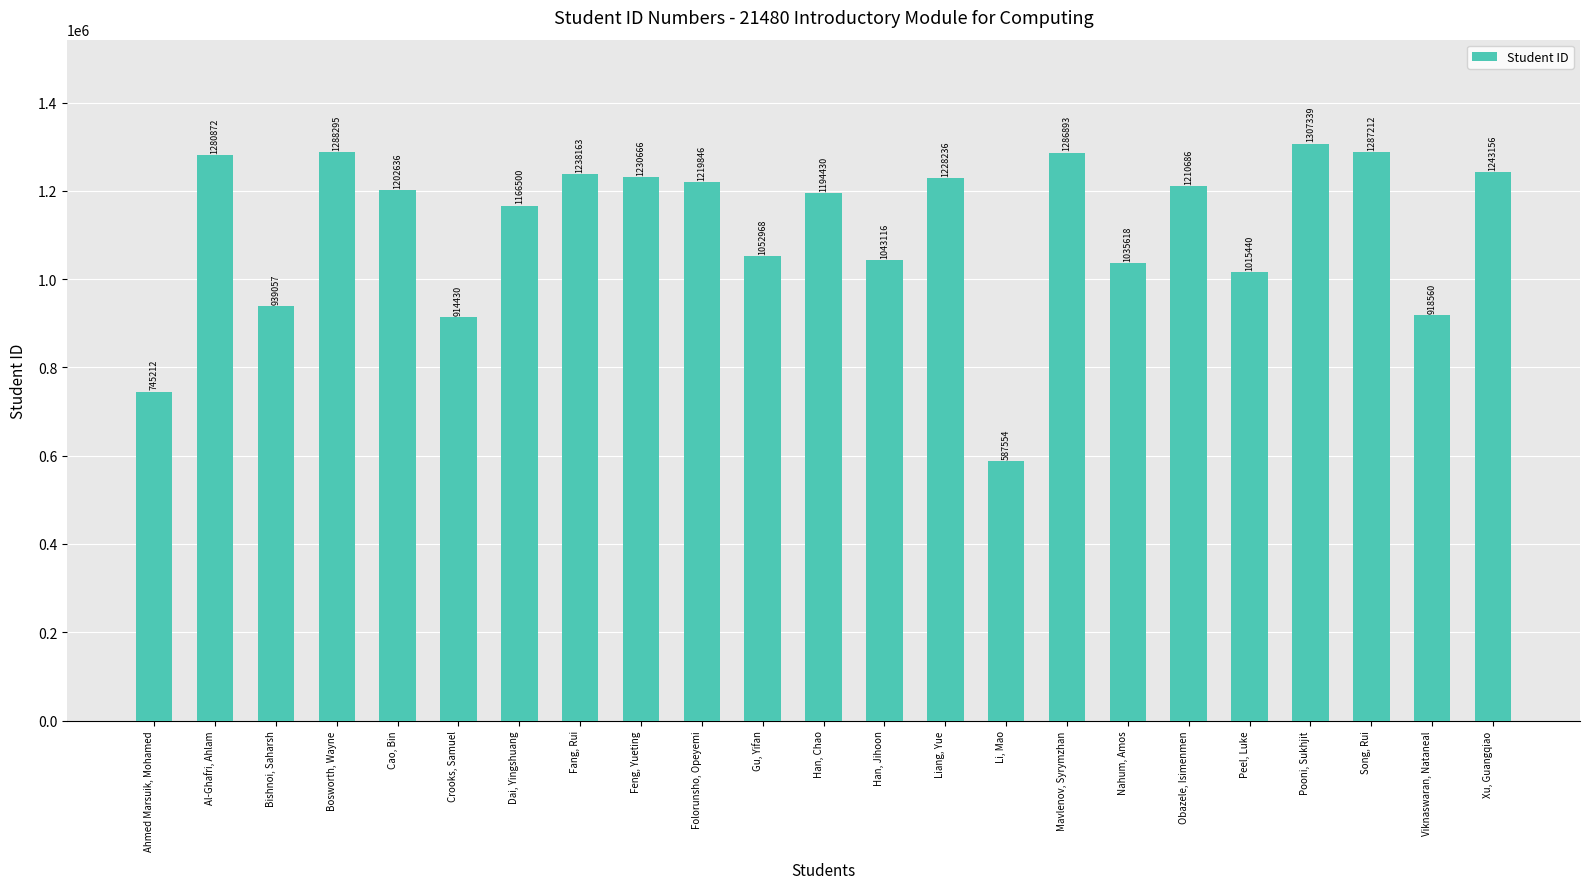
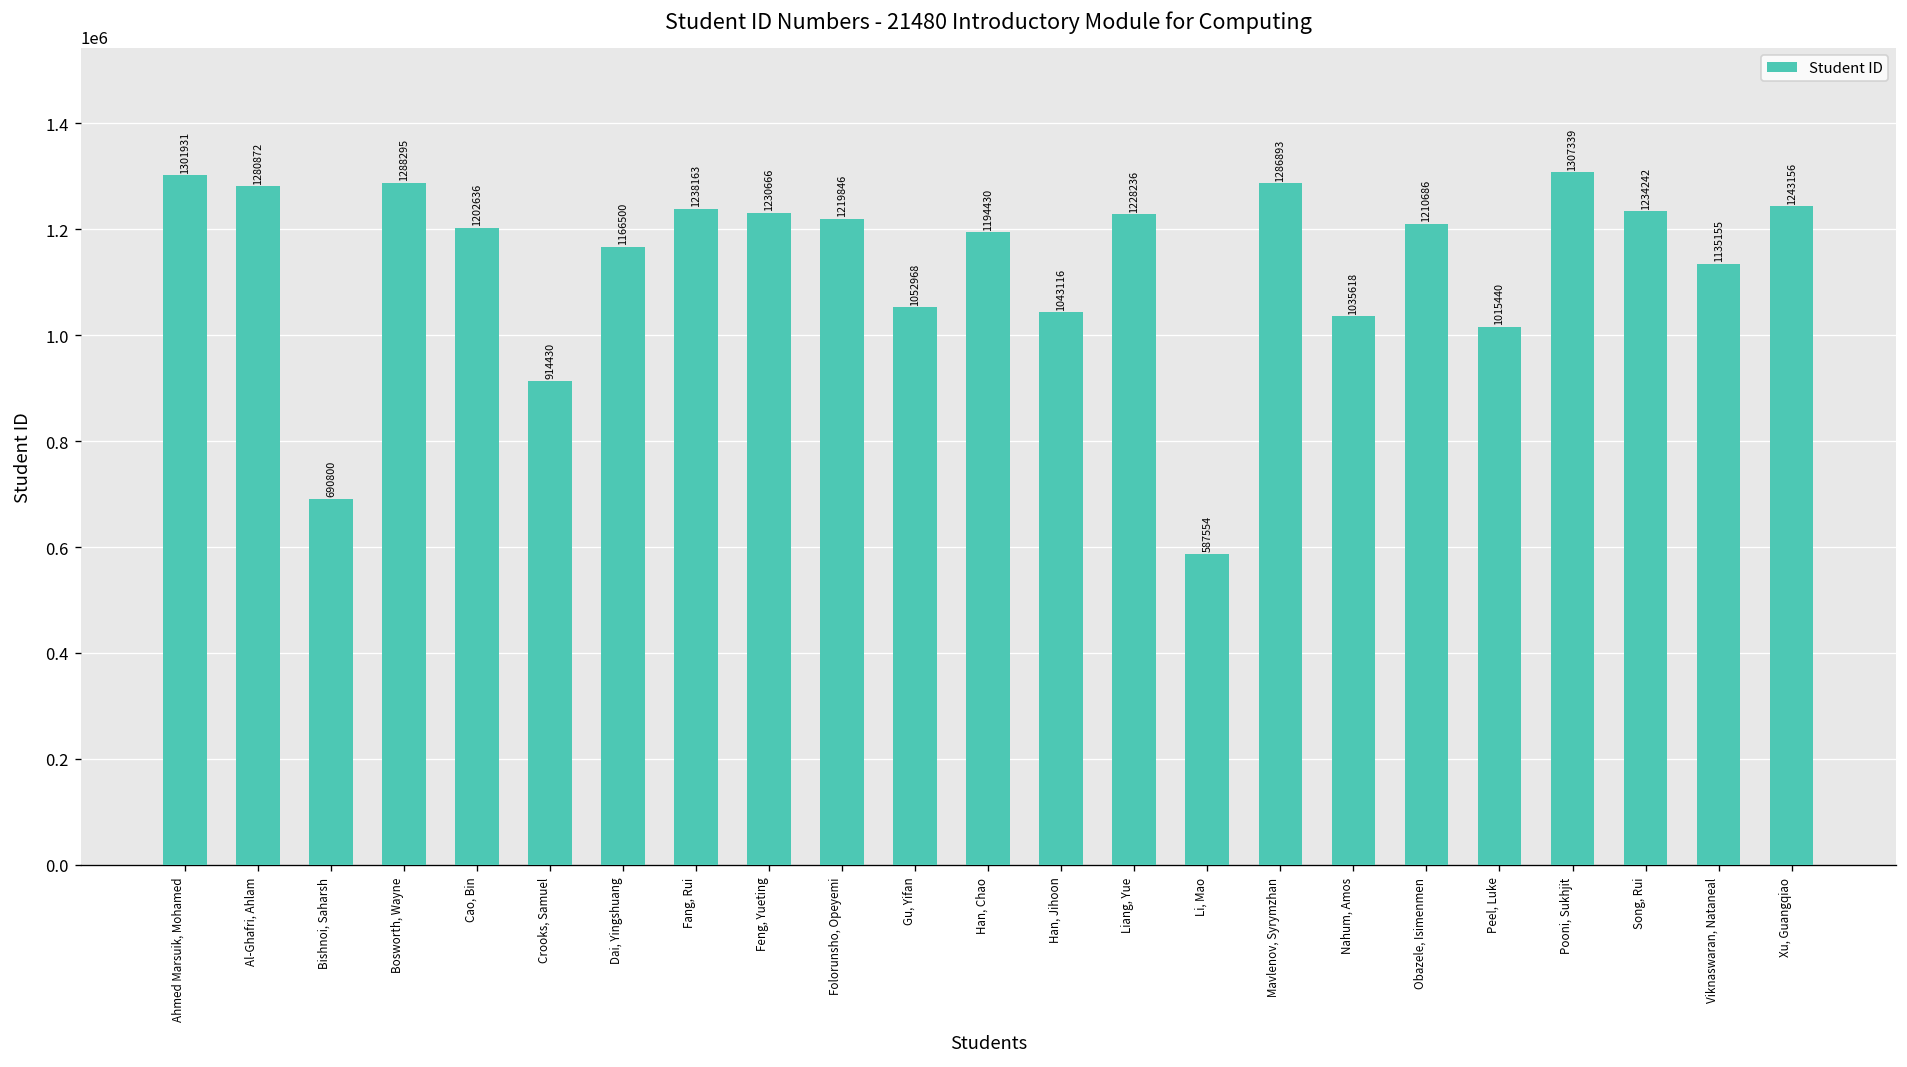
Ahmed Marsuik, Mohamed: 745212 -> 1301931
Bishnoi, Saharsh: 939057 -> 690800
Song, Rui: 1287212 -> 1234242
Viknaswaran, Nataneal: 918560 -> 1135155
